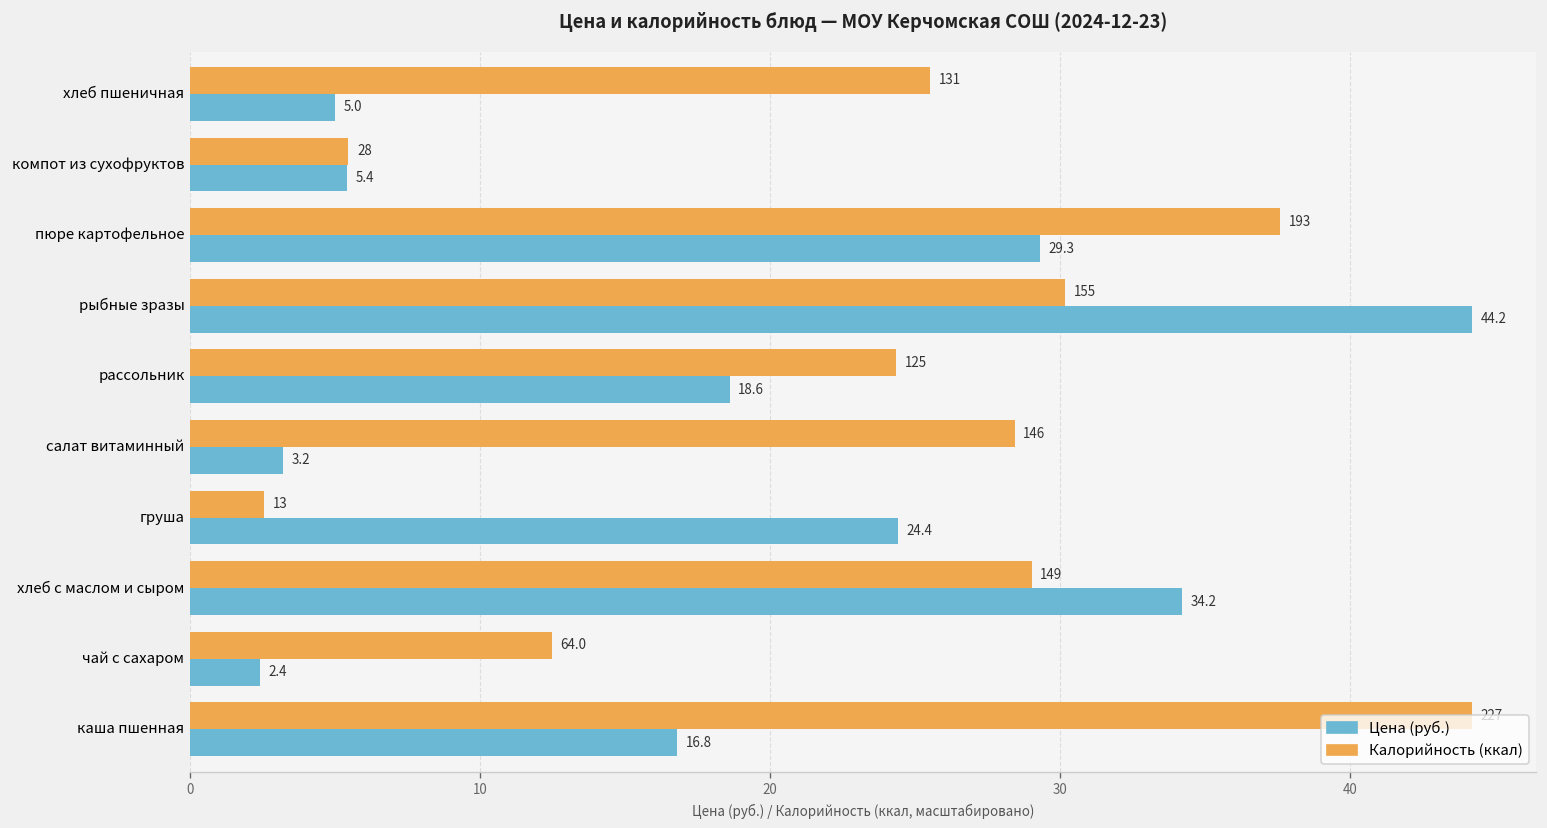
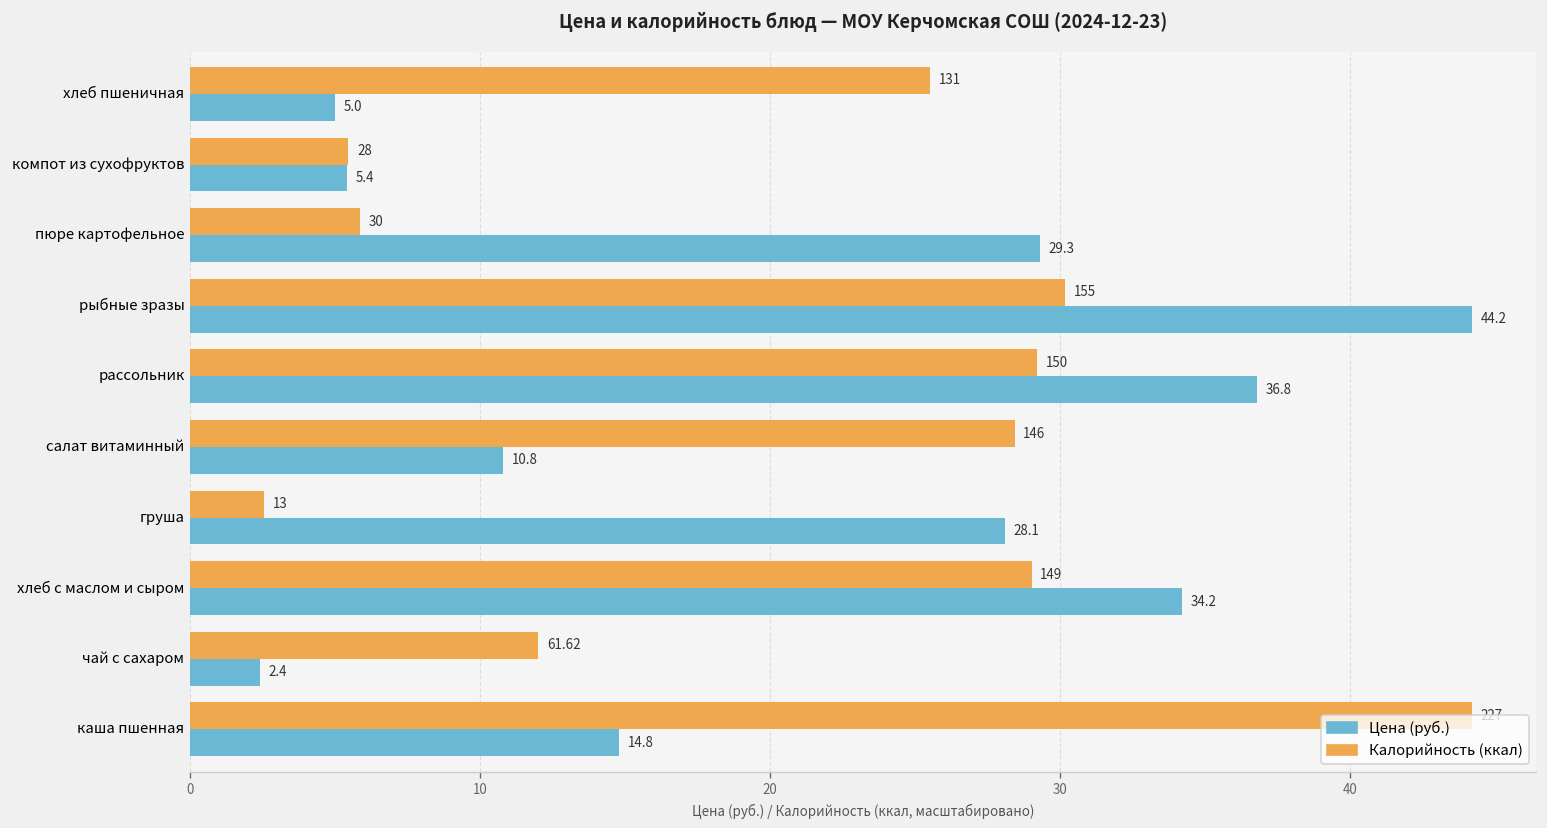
Калорийность (ккал), пюре картофельное: 193 -> 30
Калорийность (ккал), рассольник: 125 -> 150
Цена (руб.), рассольник: 18.6 -> 36.8
Цена (руб.), салат витаминный: 3.2 -> 10.8
Цена (руб.), груша: 24.4 -> 28.1
Калорийность (ккал), чай с сахаром: 64.0 -> 61.62
Цена (руб.), каша пшенная: 16.8 -> 14.8
